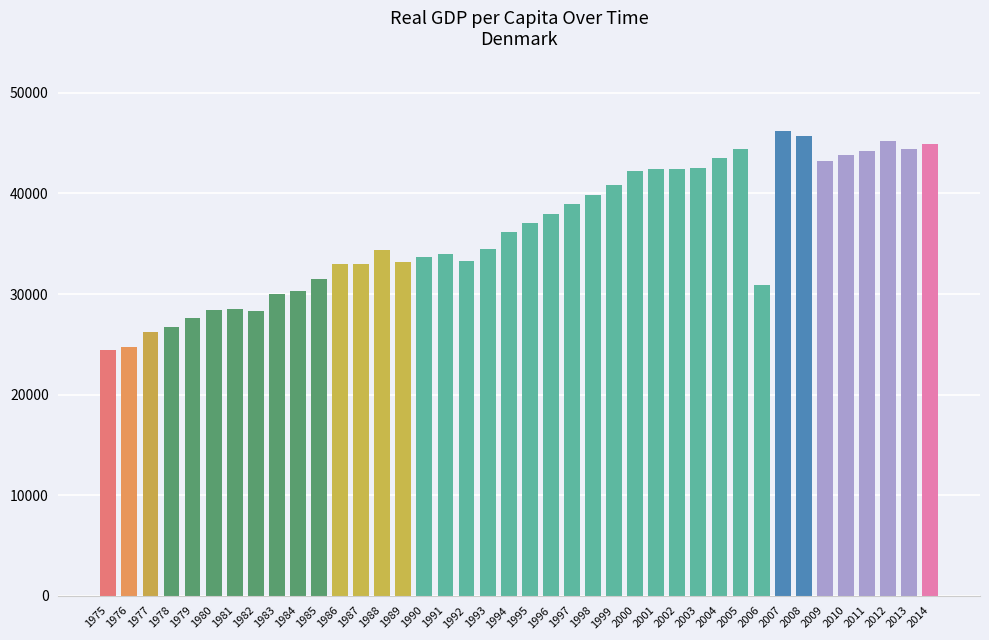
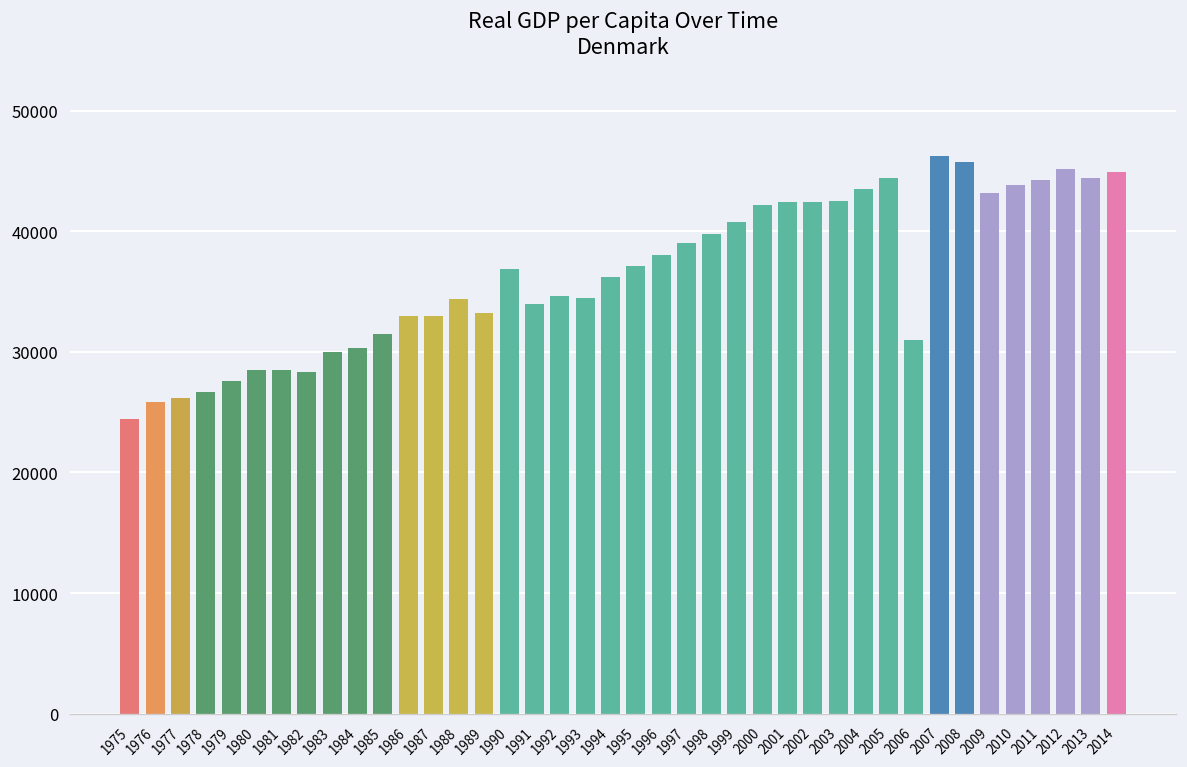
1976: 24700 -> 25800
1990: 33700 -> 36900
1992: 33200 -> 34600
